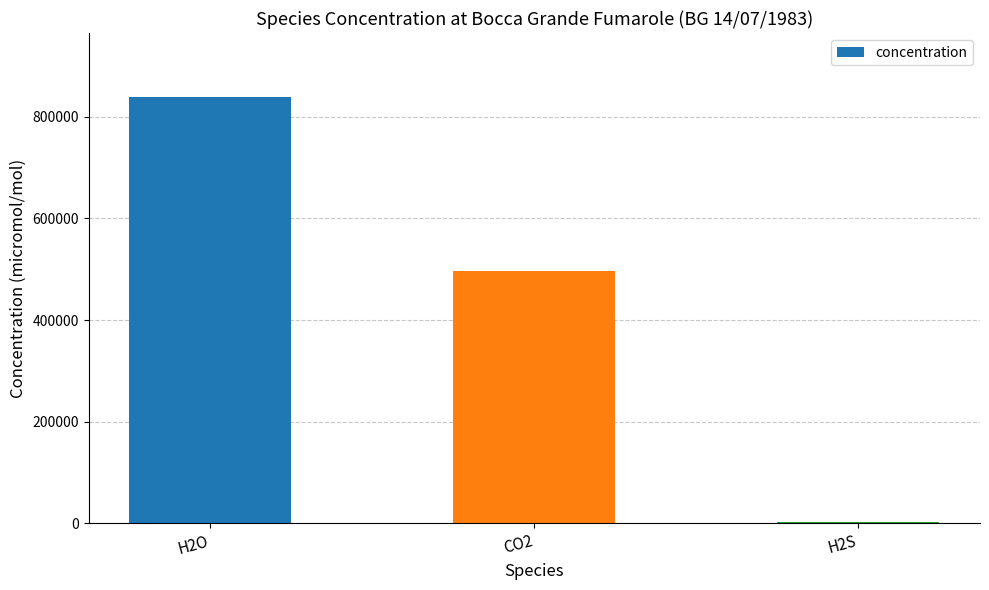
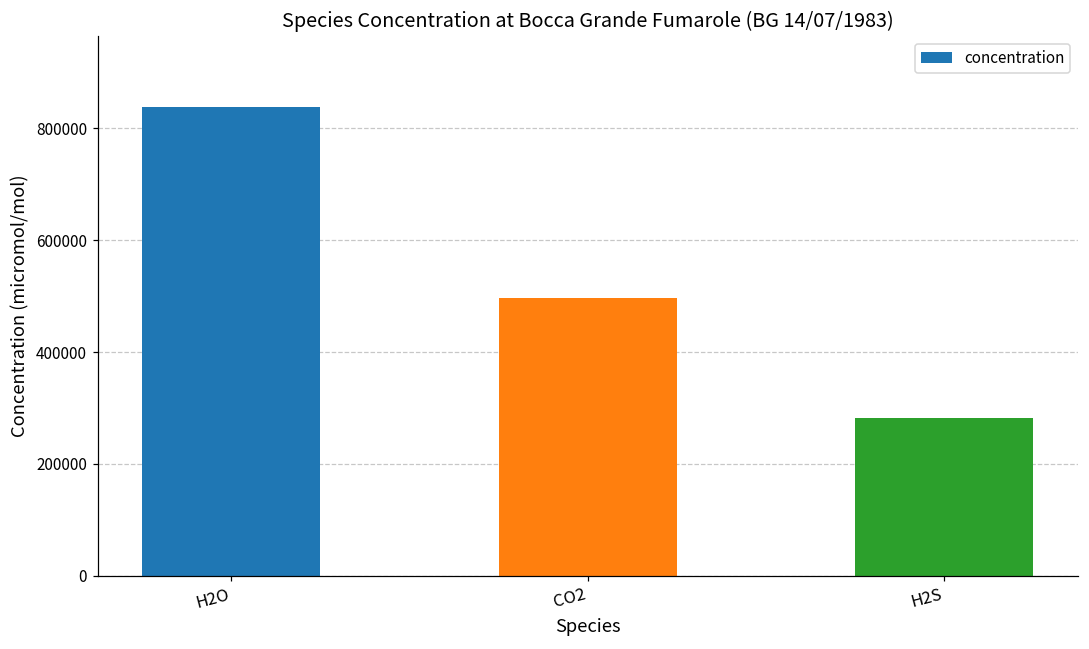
H2S: 0 -> 280000
